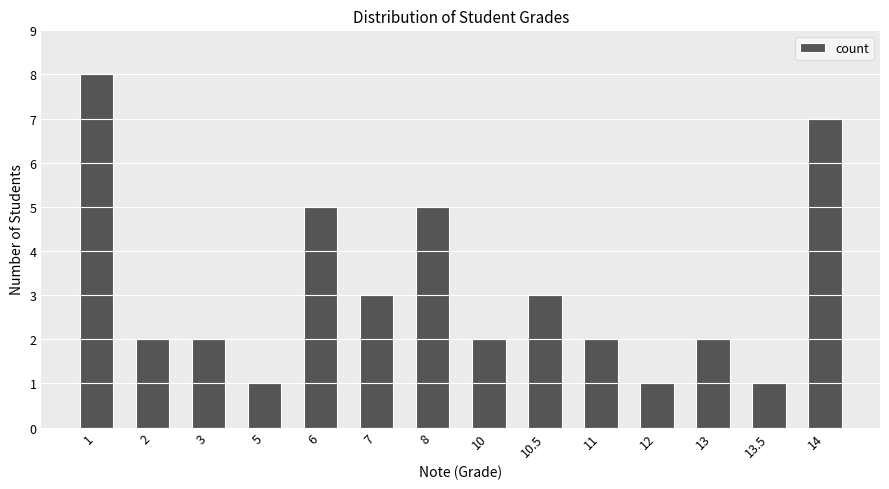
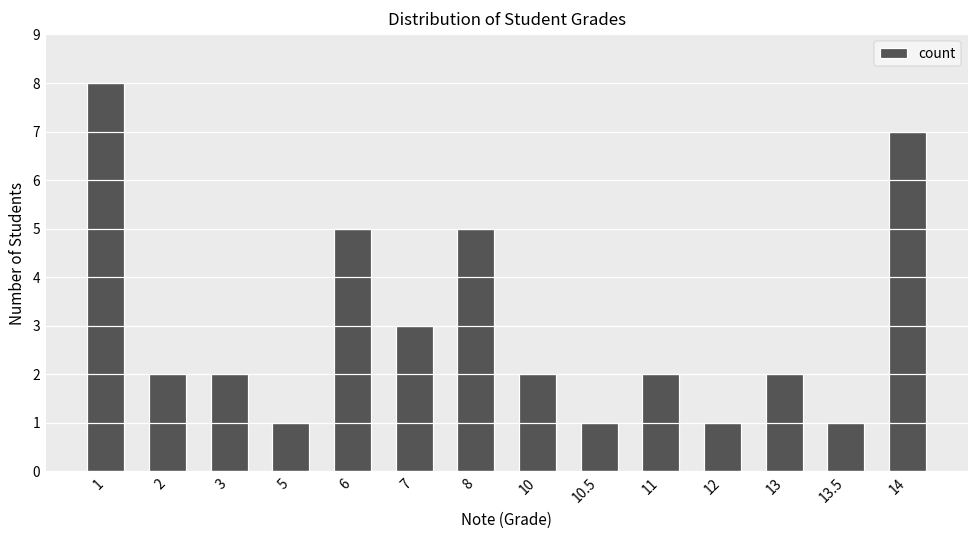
10.5: 3 -> 1
